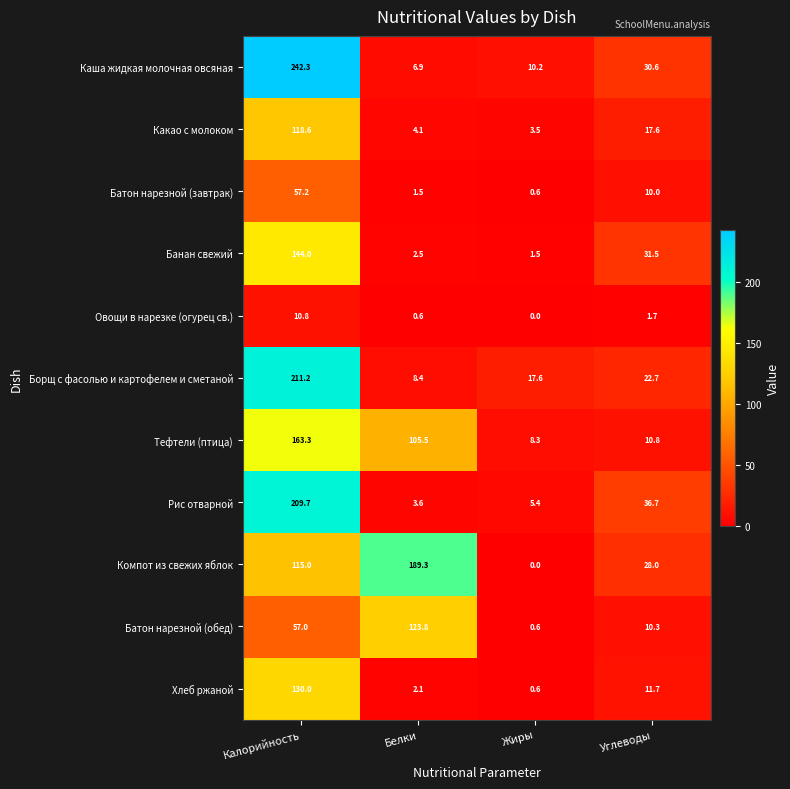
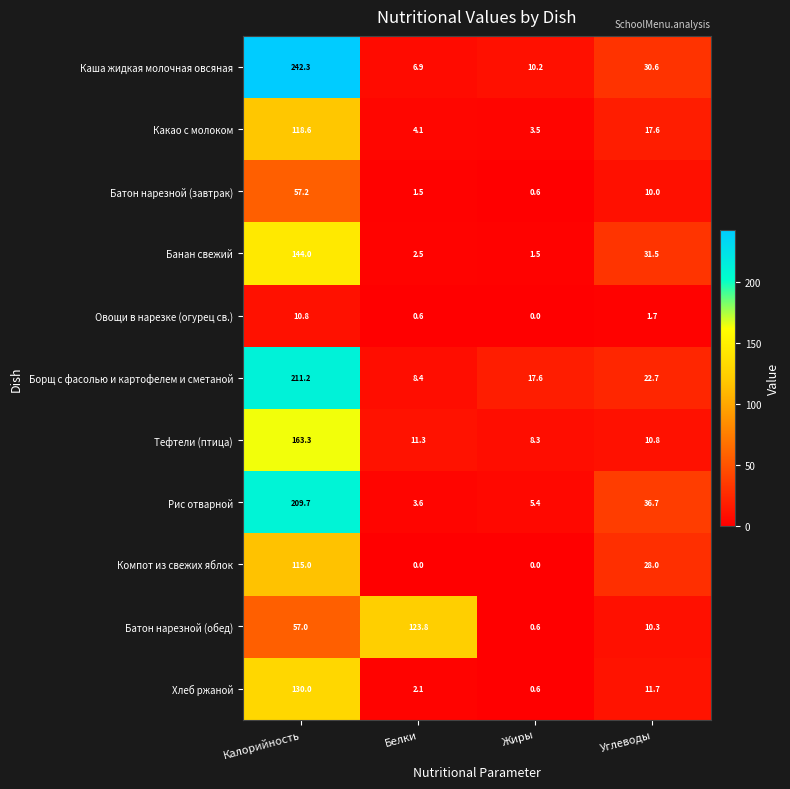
Тефтели (птица), Белки: 105.5 -> 11.3
Компот из свежих яблок, Белки: 189.3 -> 0.0
